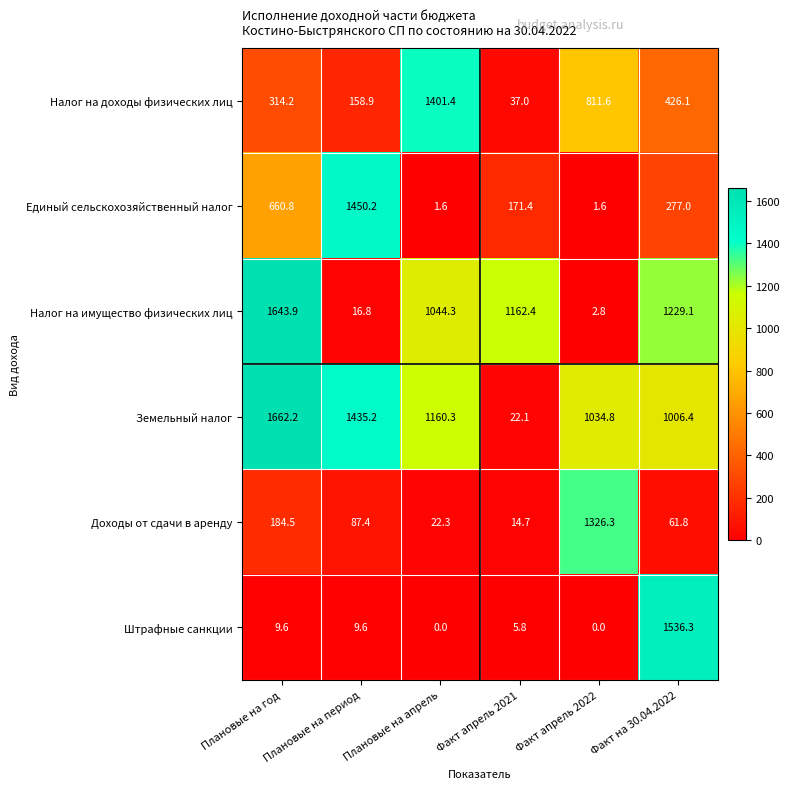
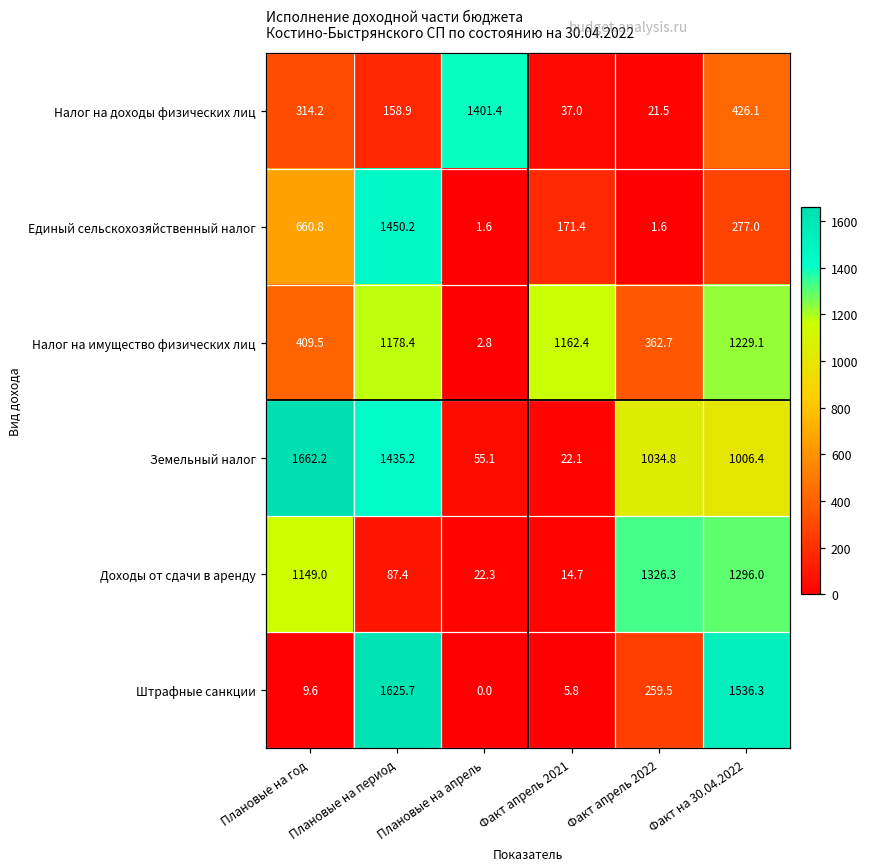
Налог на доходы физических лиц, Факт апрель 2022: 811.6 -> 21.5
Налог на имущество физических лиц, Плановые на год: 1643.9 -> 409.5
Налог на имущество физических лиц, Плановые на период: 16.8 -> 1178.4
Налог на имущество физических лиц, Плановые на апрель: 1044.3 -> 2.8
Налог на имущество физических лиц, Факт апрель 2022: 2.8 -> 362.7
Земельный налог, Плановые на апрель: 1160.3 -> 55.1
Доходы от сдачи в аренду, Плановые на год: 184.5 -> 1149.0
Доходы от сдачи в аренду, Факт на 30.04.2022: 61.8 -> 1296.0
Штрафные санкции, Плановые на период: 9.6 -> 1625.7
Штрафные санкции, Факт апрель 2022: 0.0 -> 259.5
